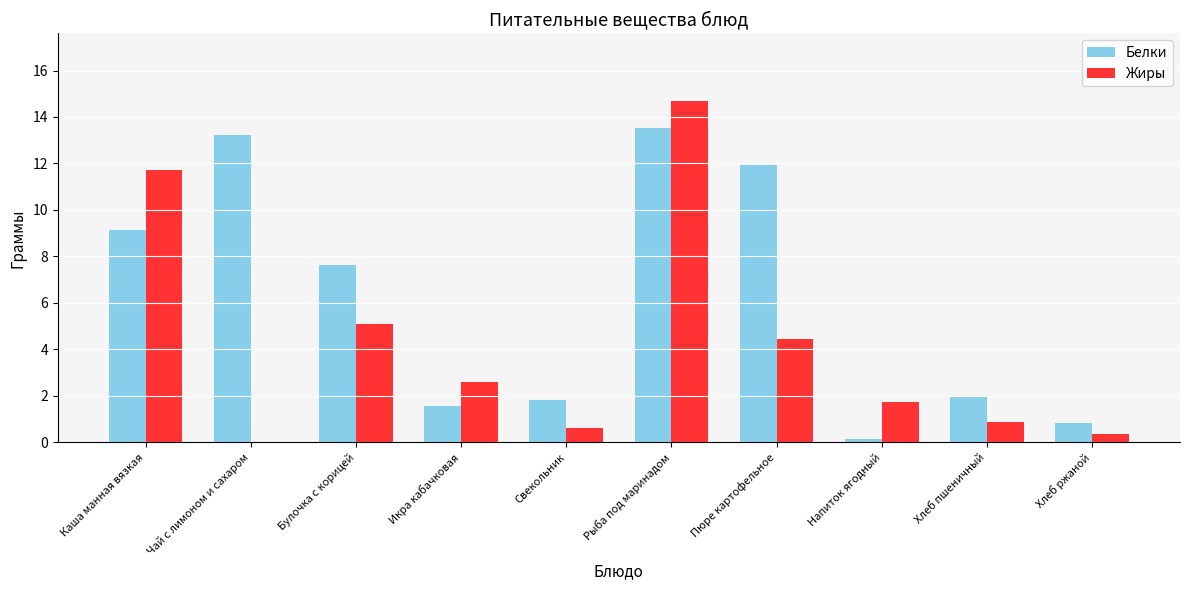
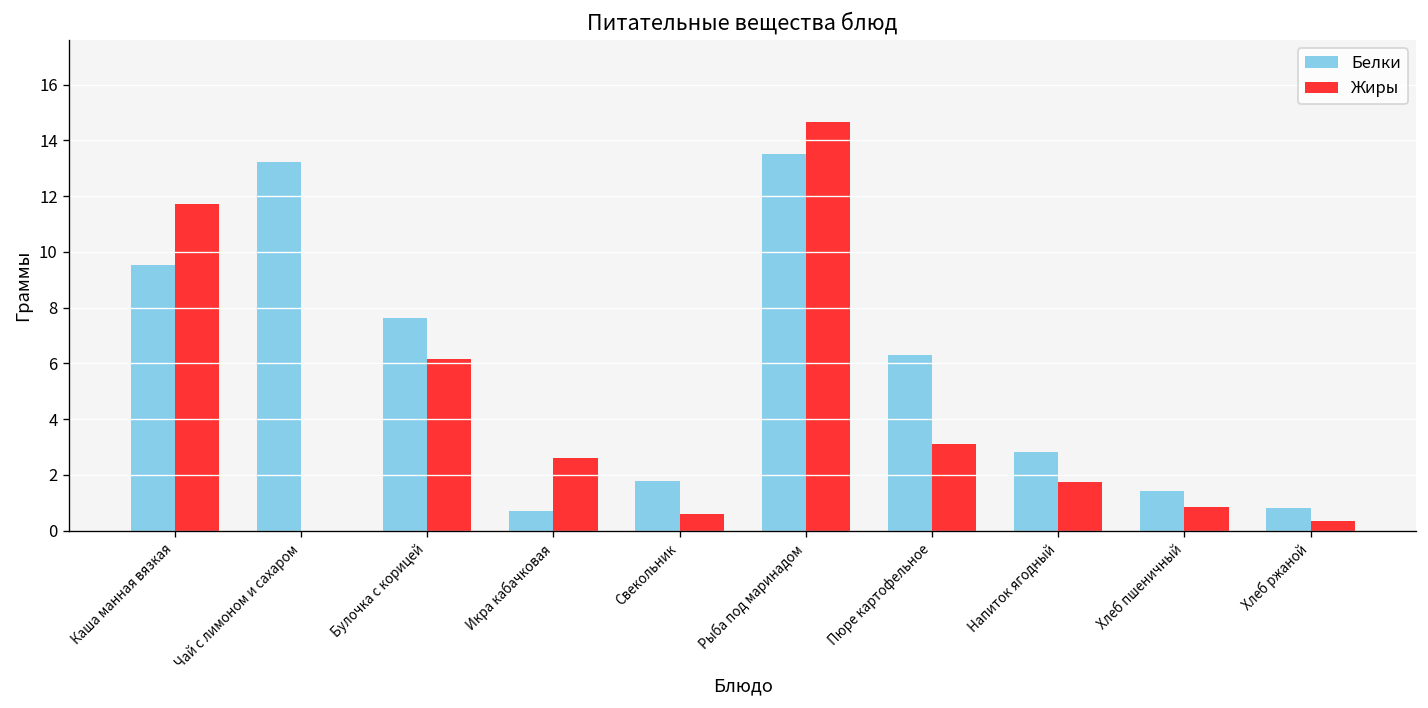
Белки, Каша манная вязкая: 9.2 -> 9.5
Жиры, Булочка с корицей: 5.1 -> 6.2
Белки, Икра кабачковая: 1.6 -> 0.7
Белки, Пюре картофельное: 12.0 -> 6.3
Жиры, Пюре картофельное: 4.5 -> 3.1
Белки, Напиток ягодный: 0.1 -> 2.8
Белки, Хлеб пшеничный: 2.0 -> 1.4
